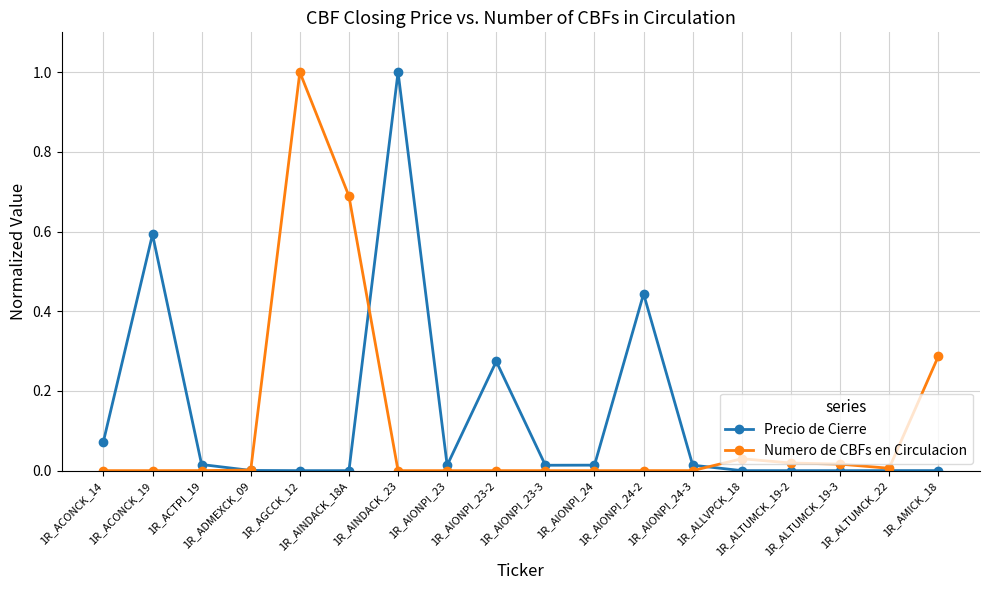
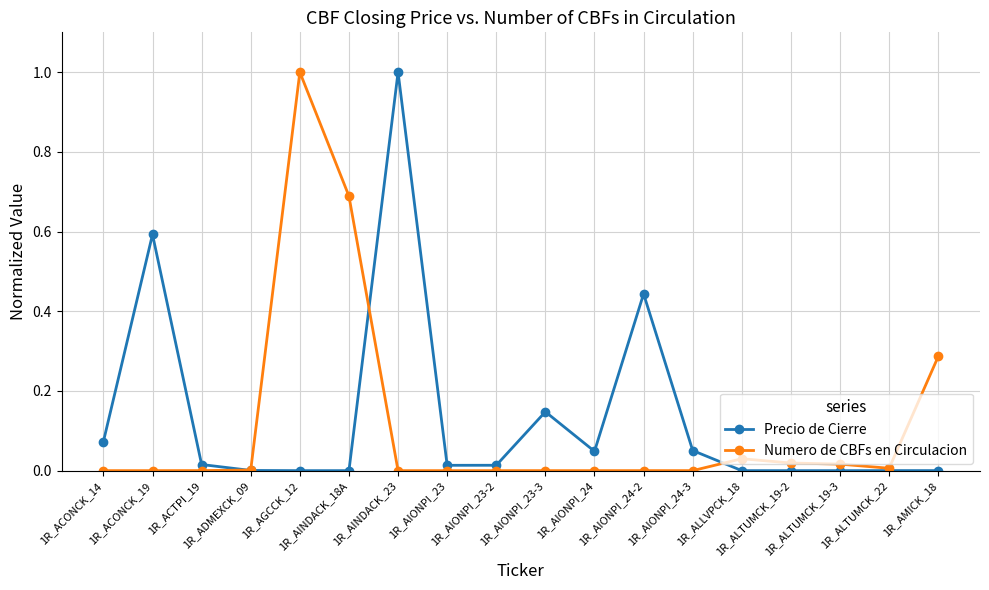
Precio de Cierre, 1R_AIONPI_23-2: 0.27 -> 0.01
Precio de Cierre, 1R_AIONPI_23-3: 0.01 -> 0.15
Precio de Cierre, 1R_AIONPI_24: 0.01 -> 0.05
Precio de Cierre, 1R_AIONPI_24-3: 0.01 -> 0.05
